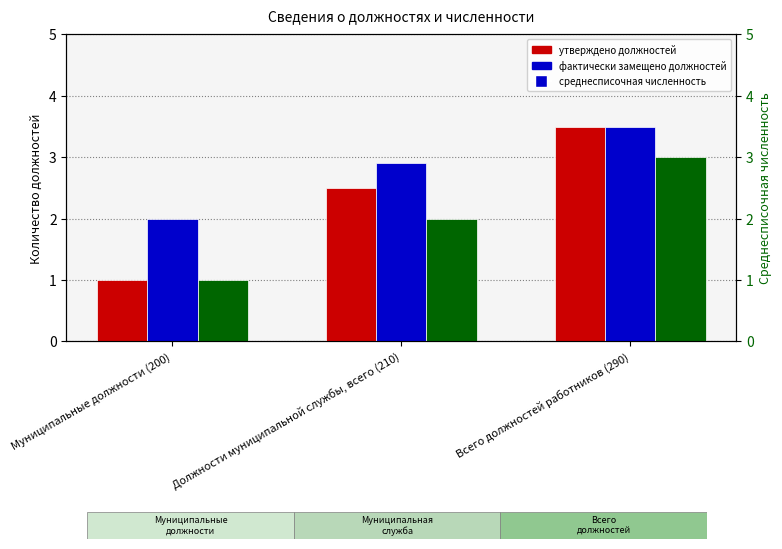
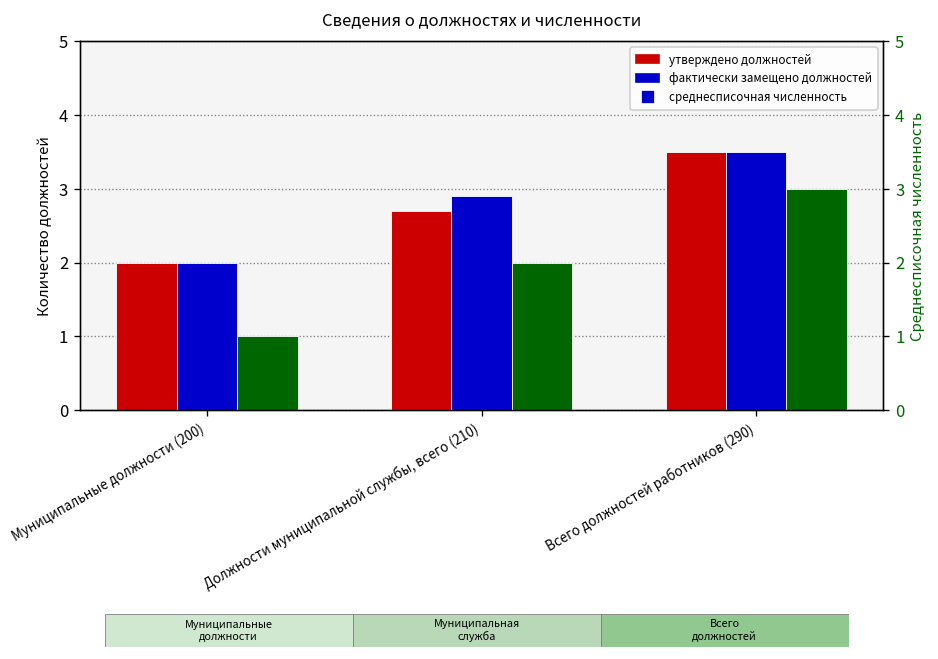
утверждено должностей, Муниципальные должности (200): 1 -> 2
утверждено должностей, Должности муниципальной службы, всего (210): 2.5 -> 2.7
